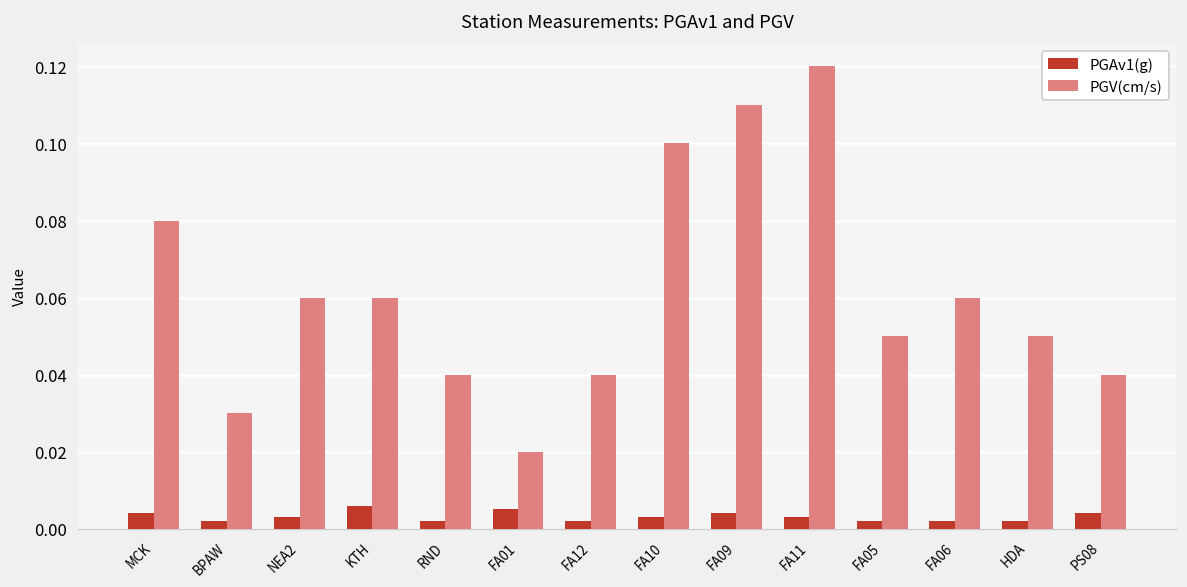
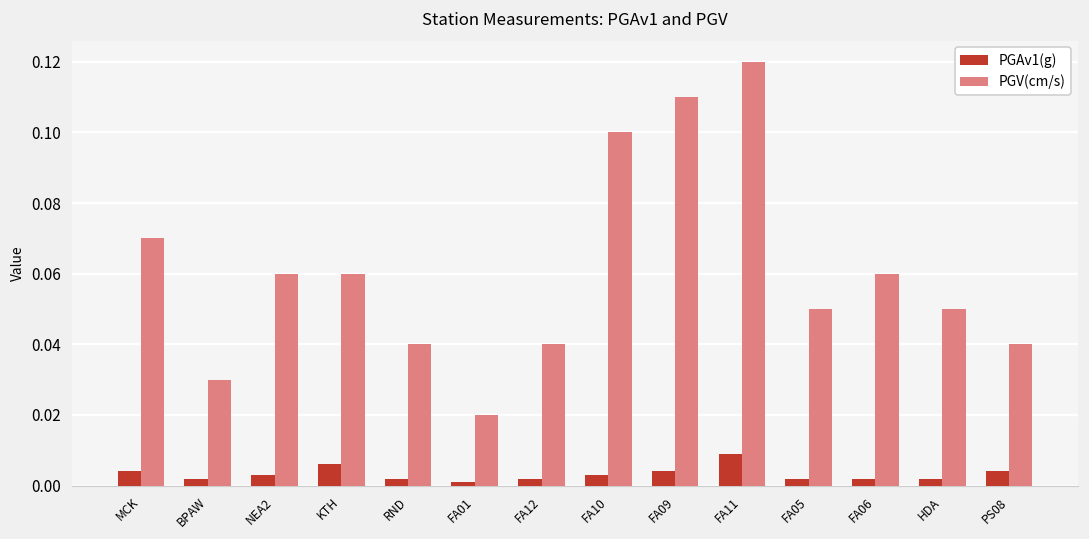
PGV(cm/s), MCK: 0.08 -> 0.07
PGAv1(g), FA01: 0.005 -> 0.001
PGAv1(g), FA11: 0.003 -> 0.009
